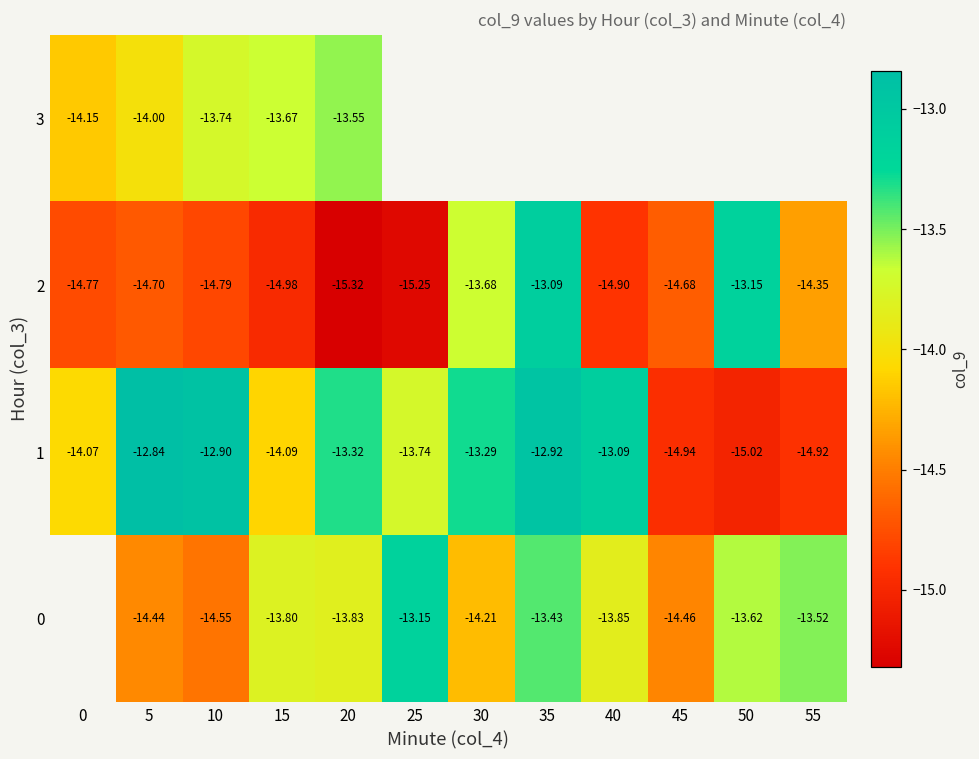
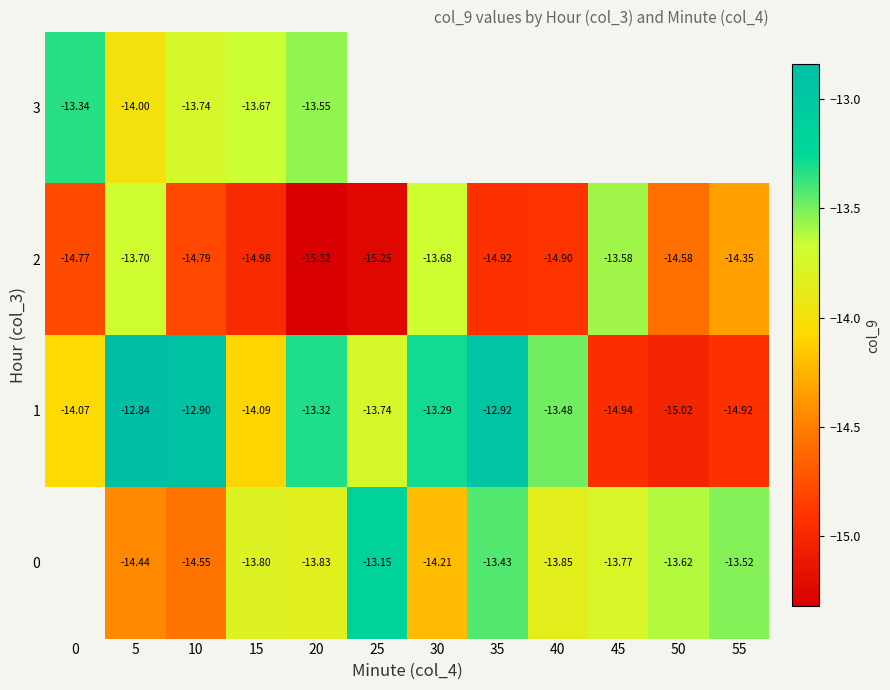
3, 0: -14.15 -> -13.34
2, 5: -14.70 -> -13.70
2, 35: -13.09 -> -14.92
2, 45: -14.68 -> -13.58
2, 50: -13.15 -> -14.58
1, 40: -13.09 -> -13.48
0, 45: -14.46 -> -13.77
